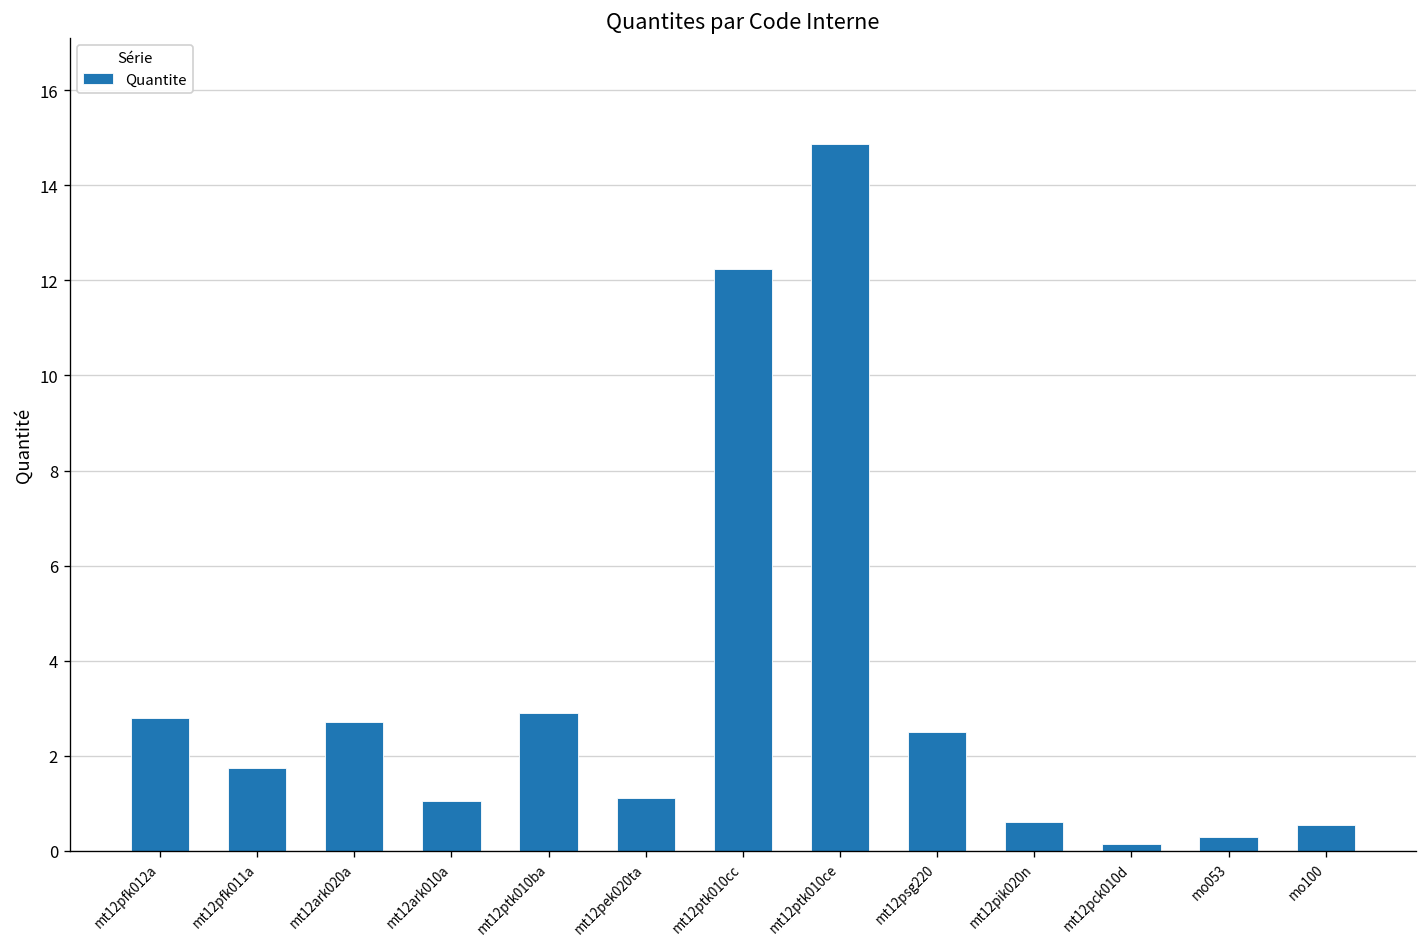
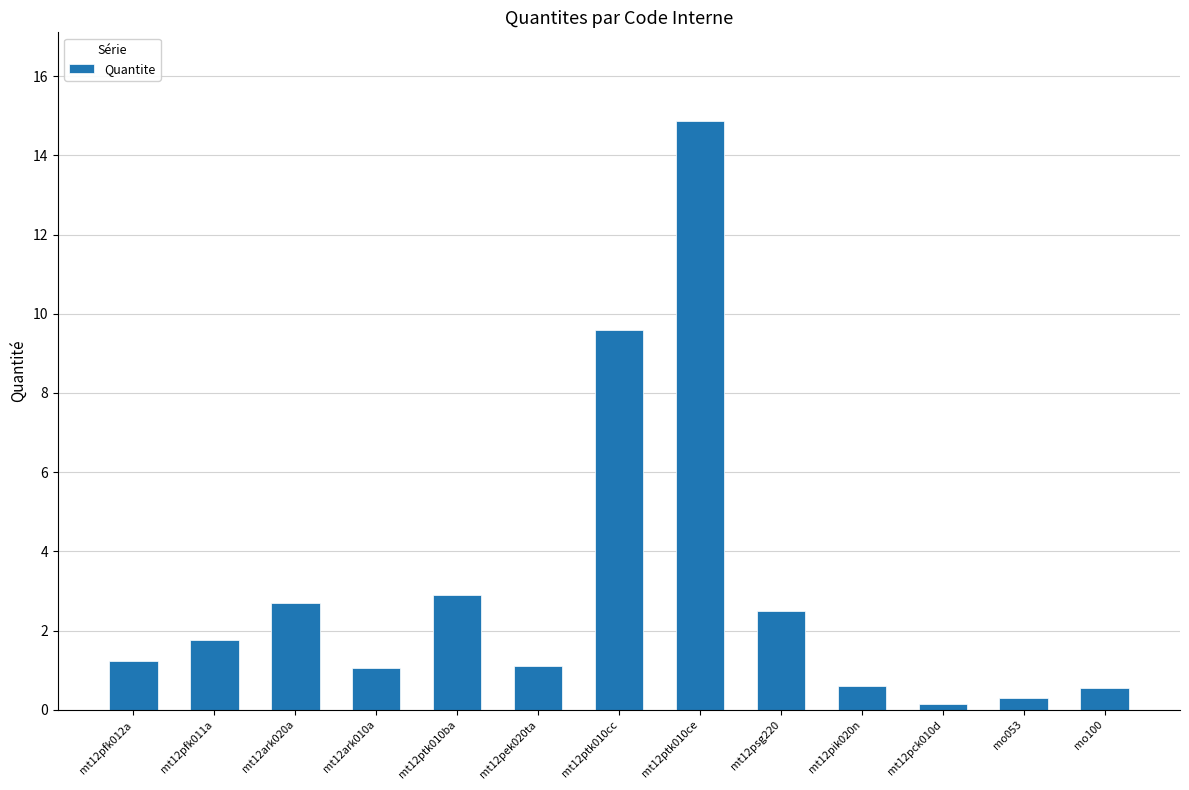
mt12pfk012a: 2.8 -> 1.2
mt12ptk010cc: 12.3 -> 9.6
